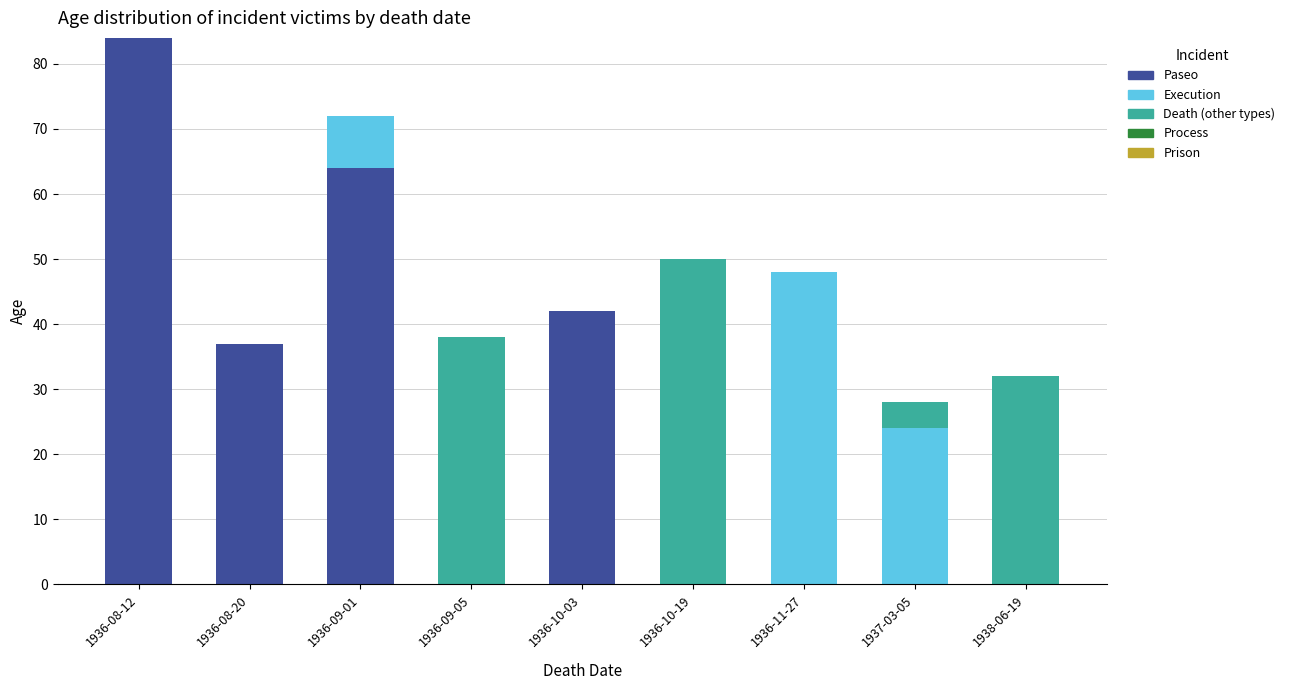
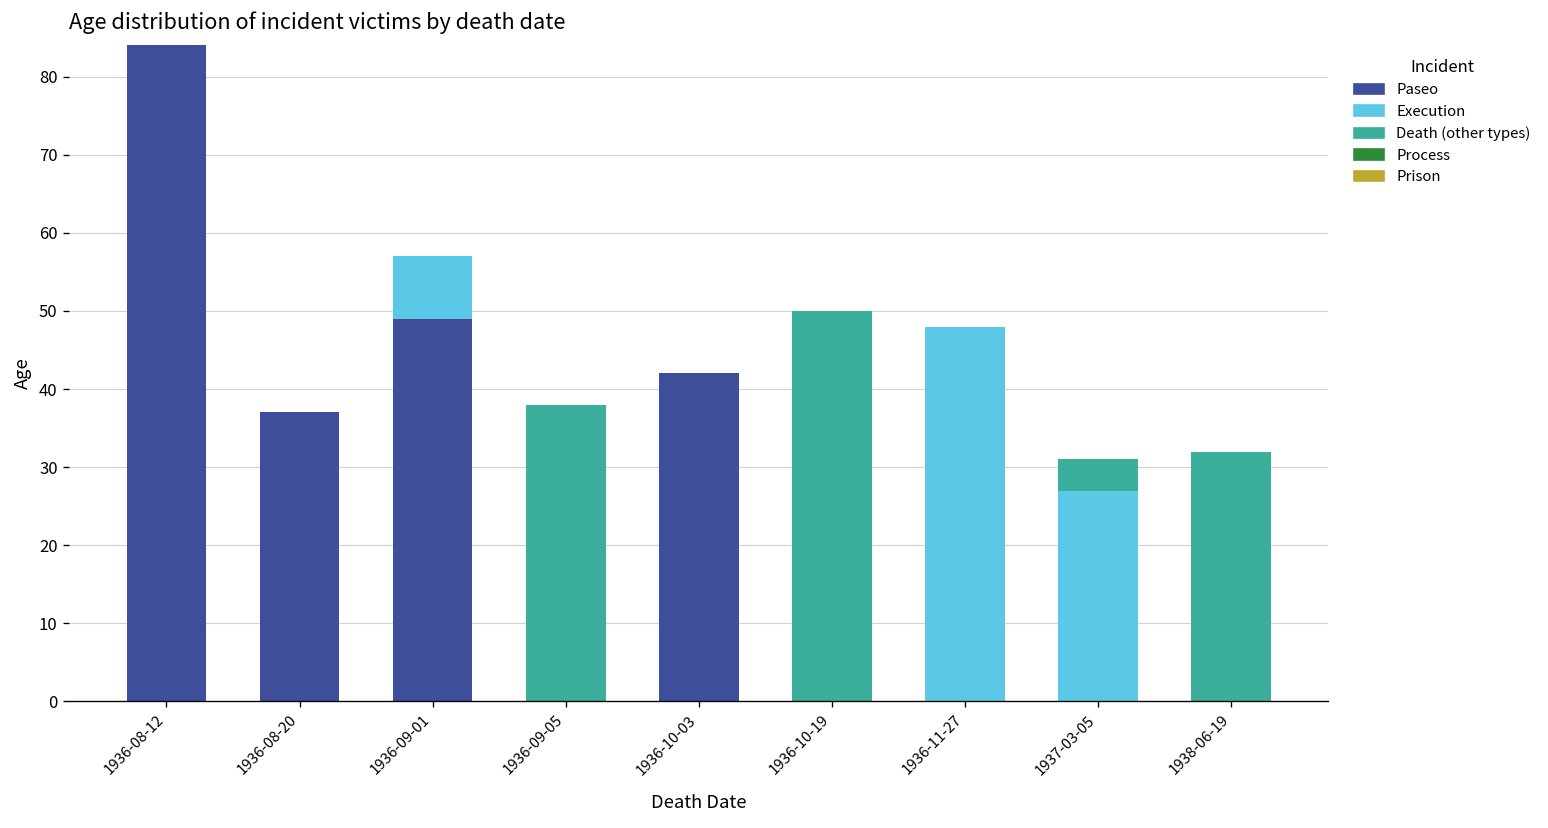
Paseo, 1936-09-01: 64 -> 49
Execution, 1937-03-05: 24 -> 27
